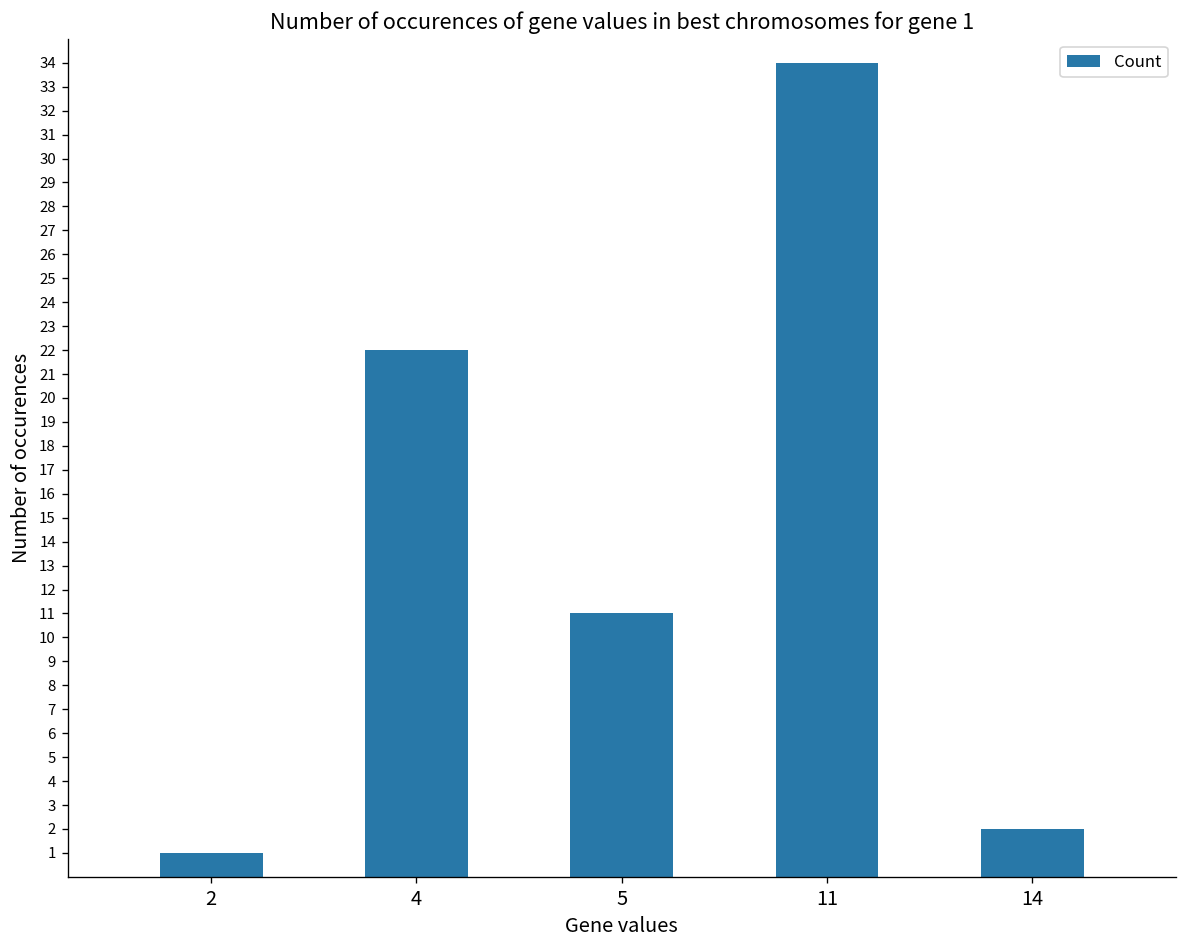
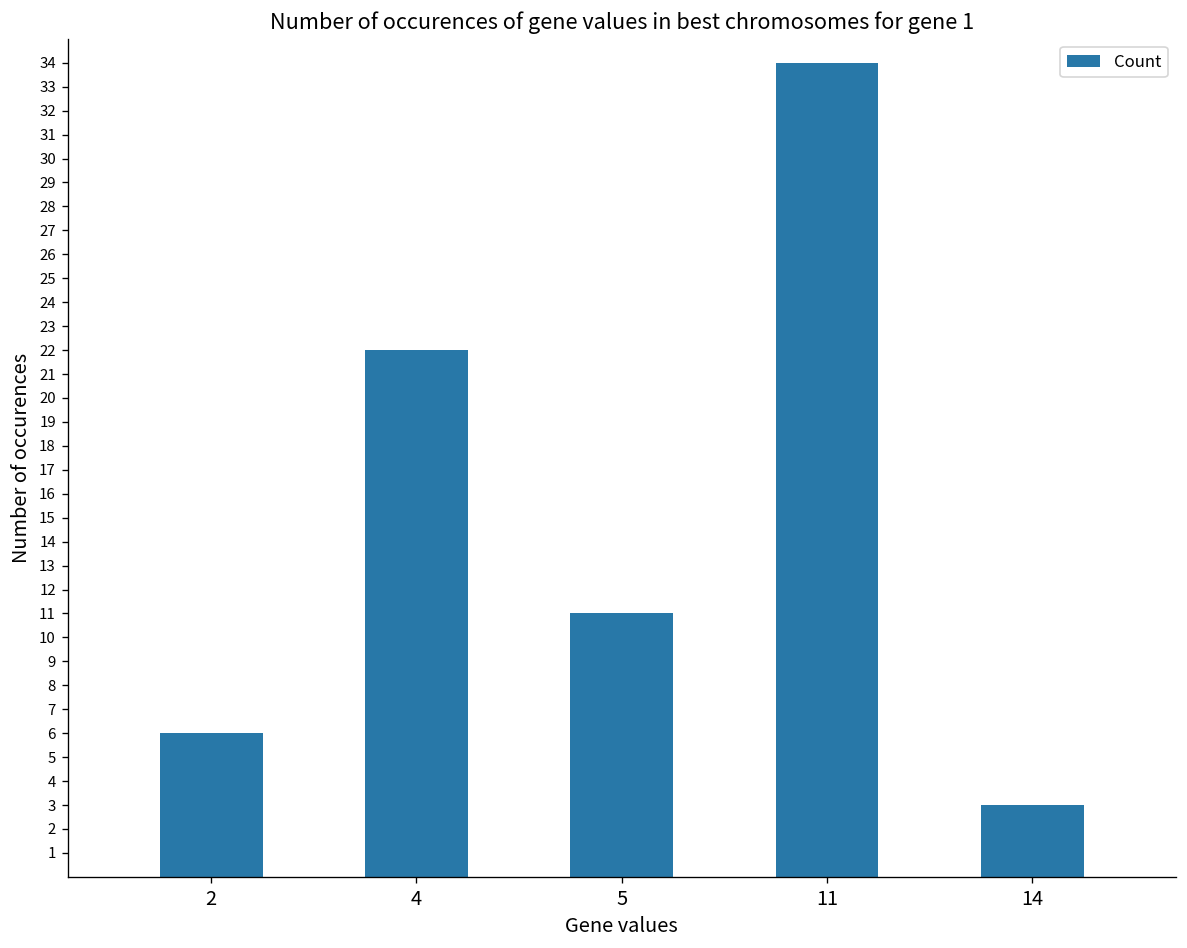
2: 1 -> 6
14: 2 -> 3
